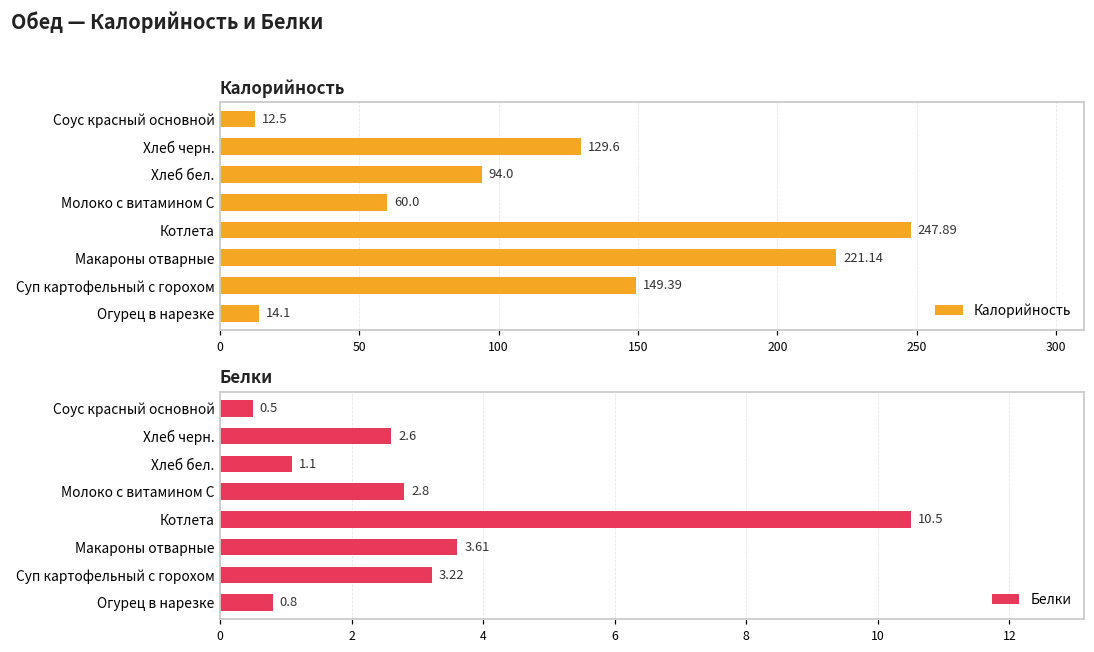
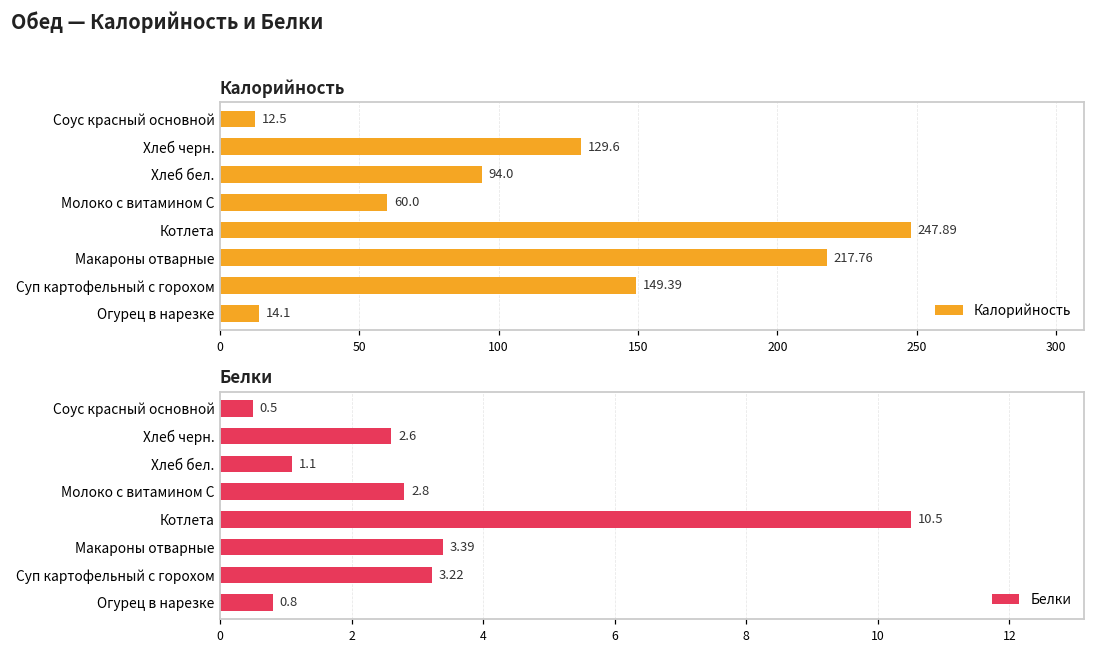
Калорийность, Макароны отварные: 221.14 -> 217.76
Белки, Макароны отварные: 3.61 -> 3.39
